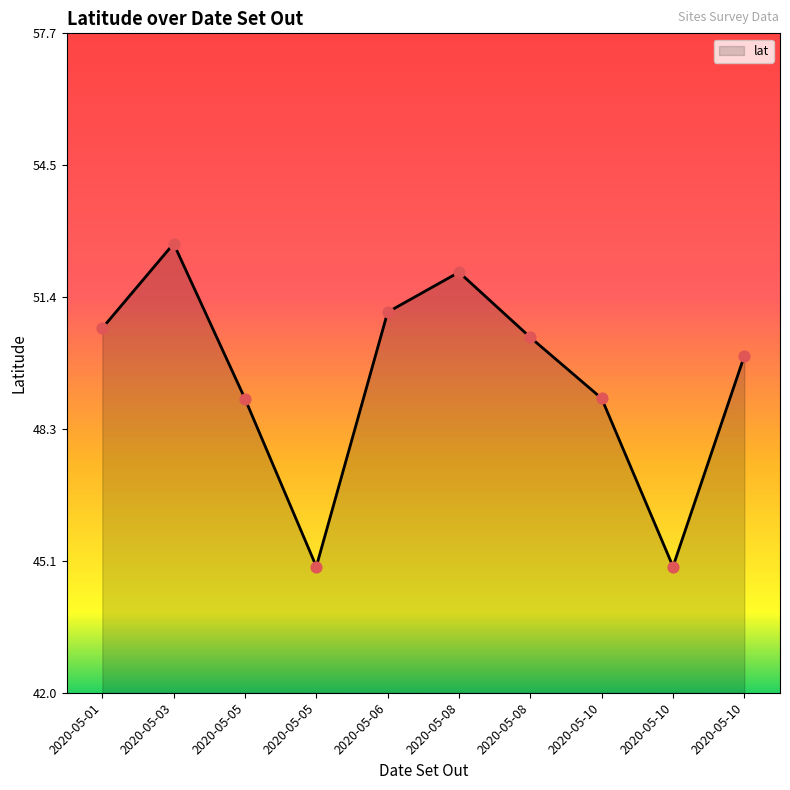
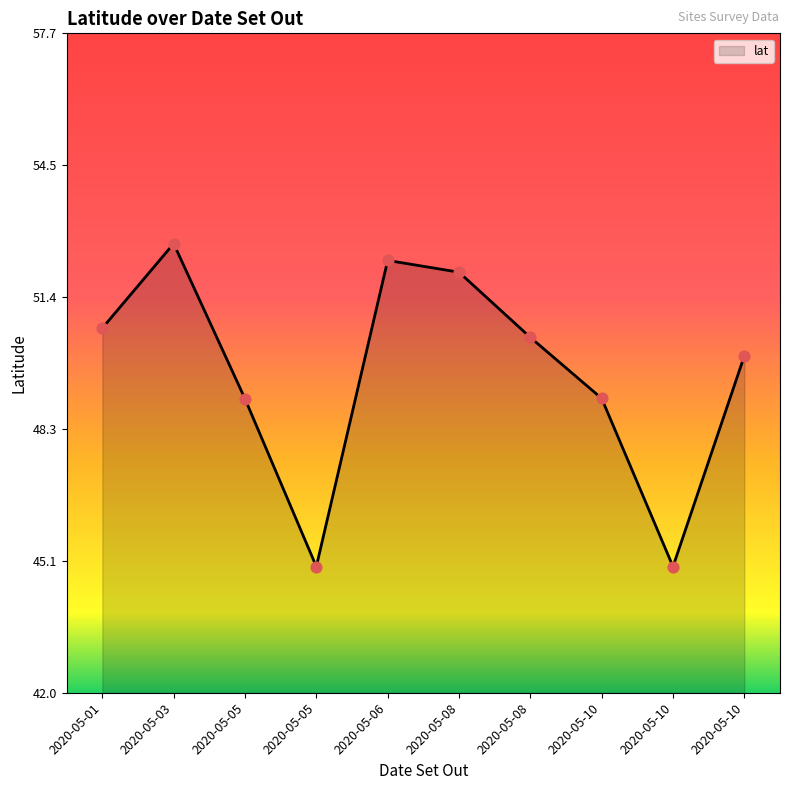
2020-05-06: 51.1 -> 52.3
